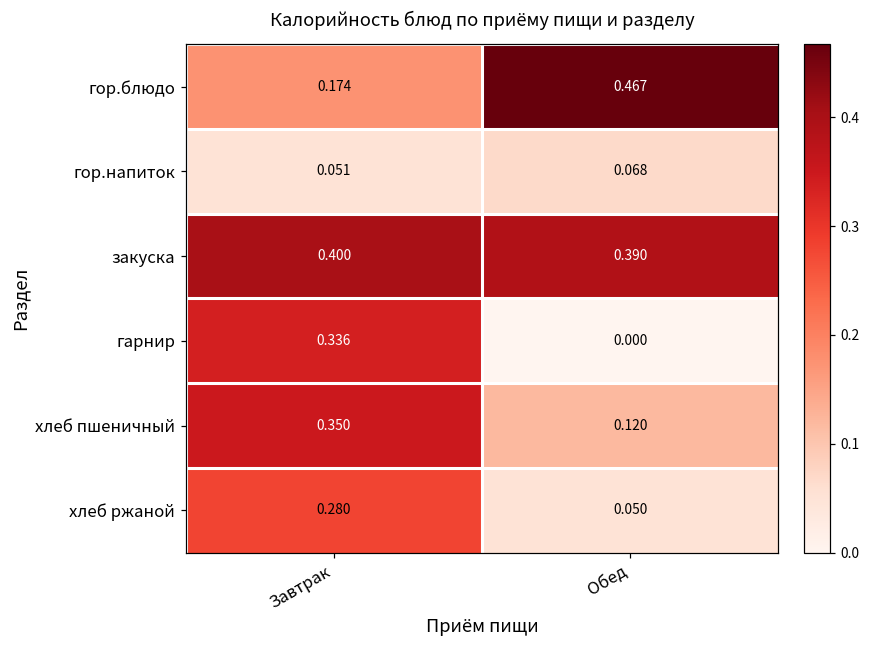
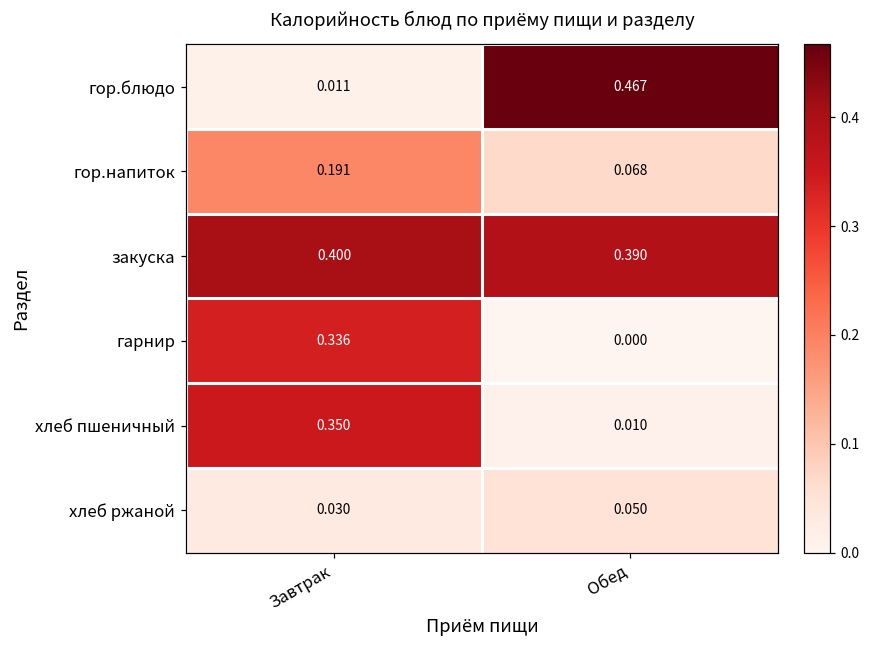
гор.блюдо, Завтрак: 0.174 -> 0.011
гор.напиток, Завтрак: 0.051 -> 0.191
хлеб пшеничный, Обед: 0.120 -> 0.010
хлеб ржаной, Завтрак: 0.280 -> 0.030
